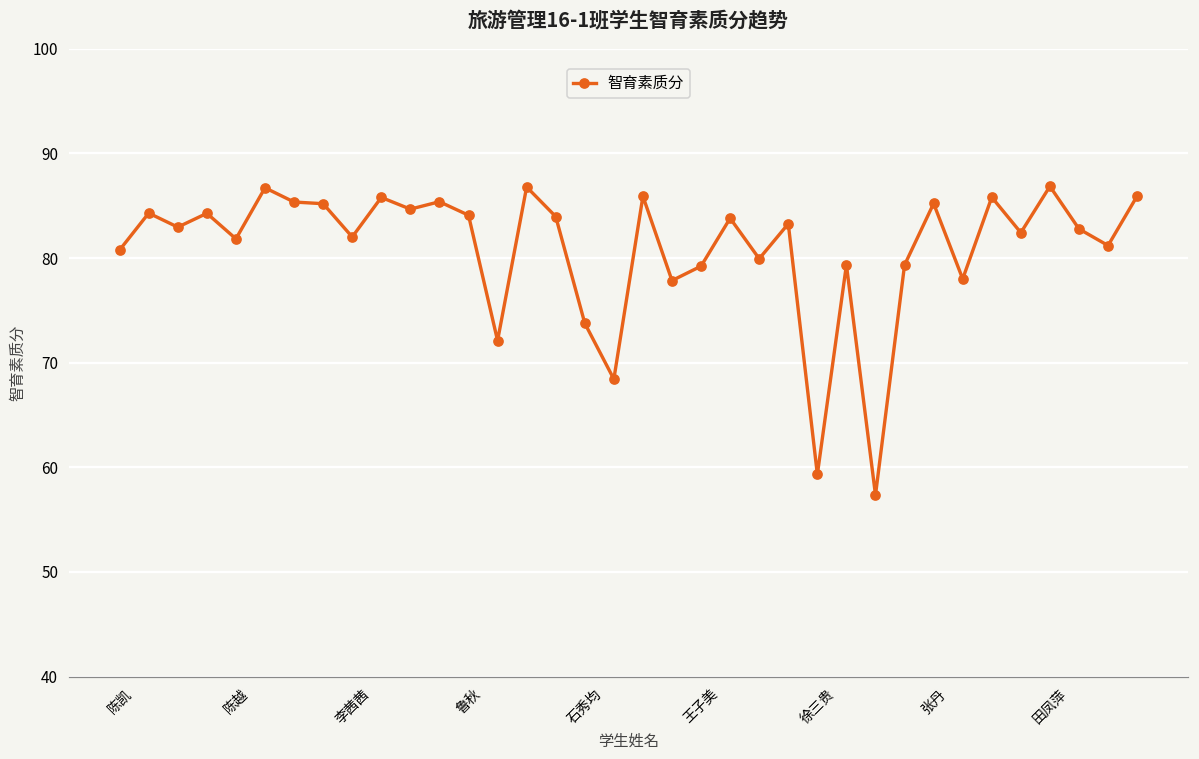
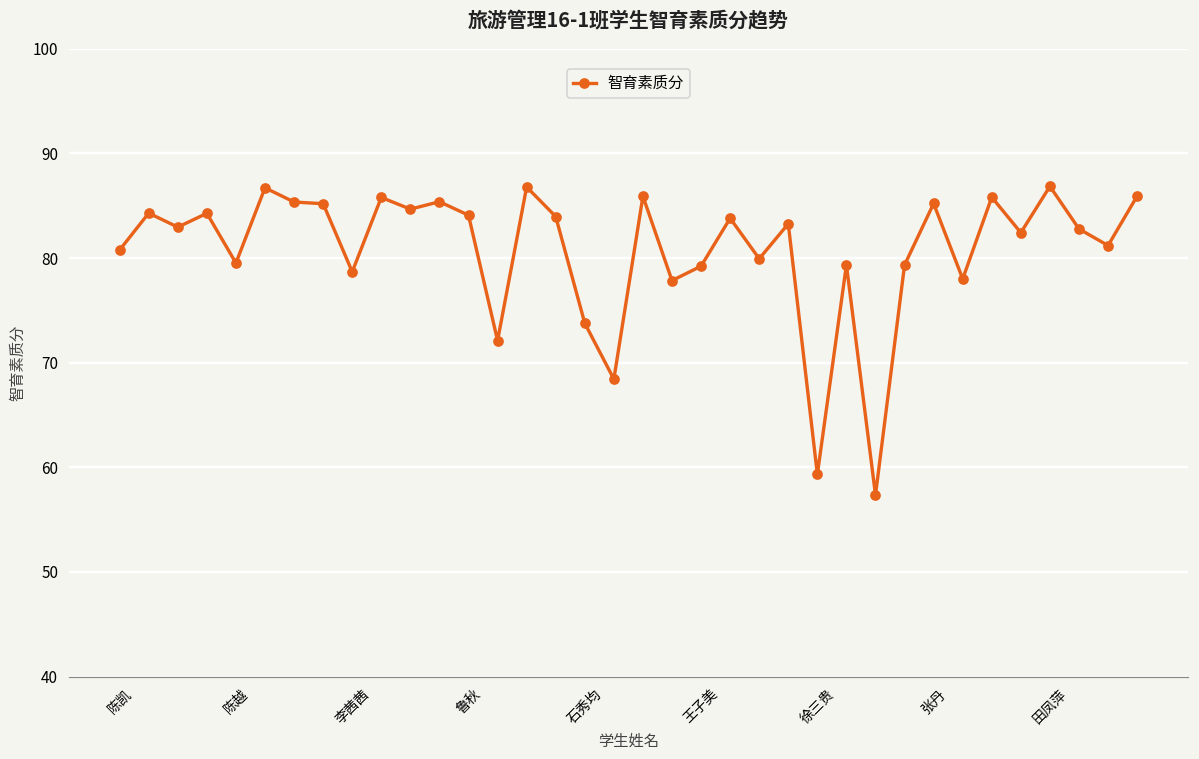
陈越: 82 -> 80
李茜茜: 82 -> 79
